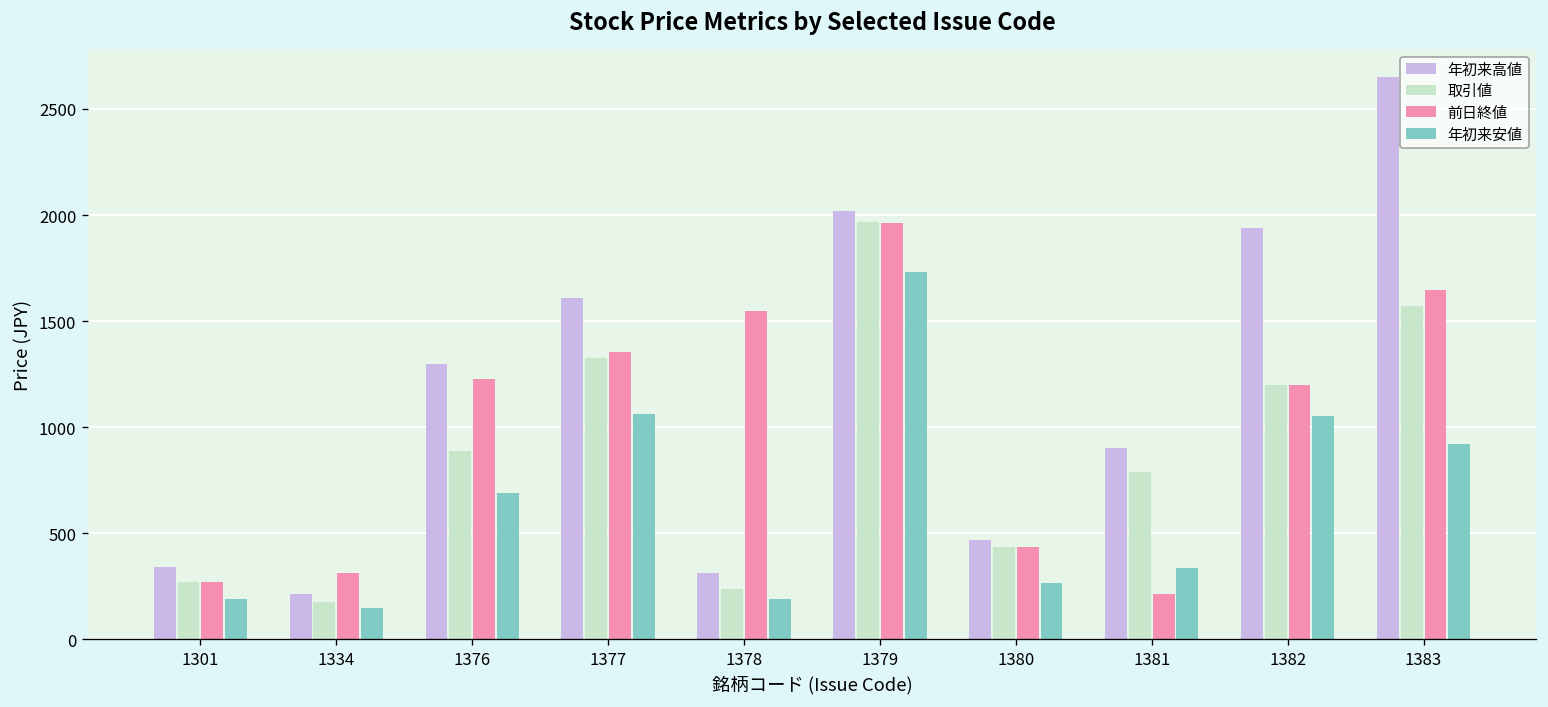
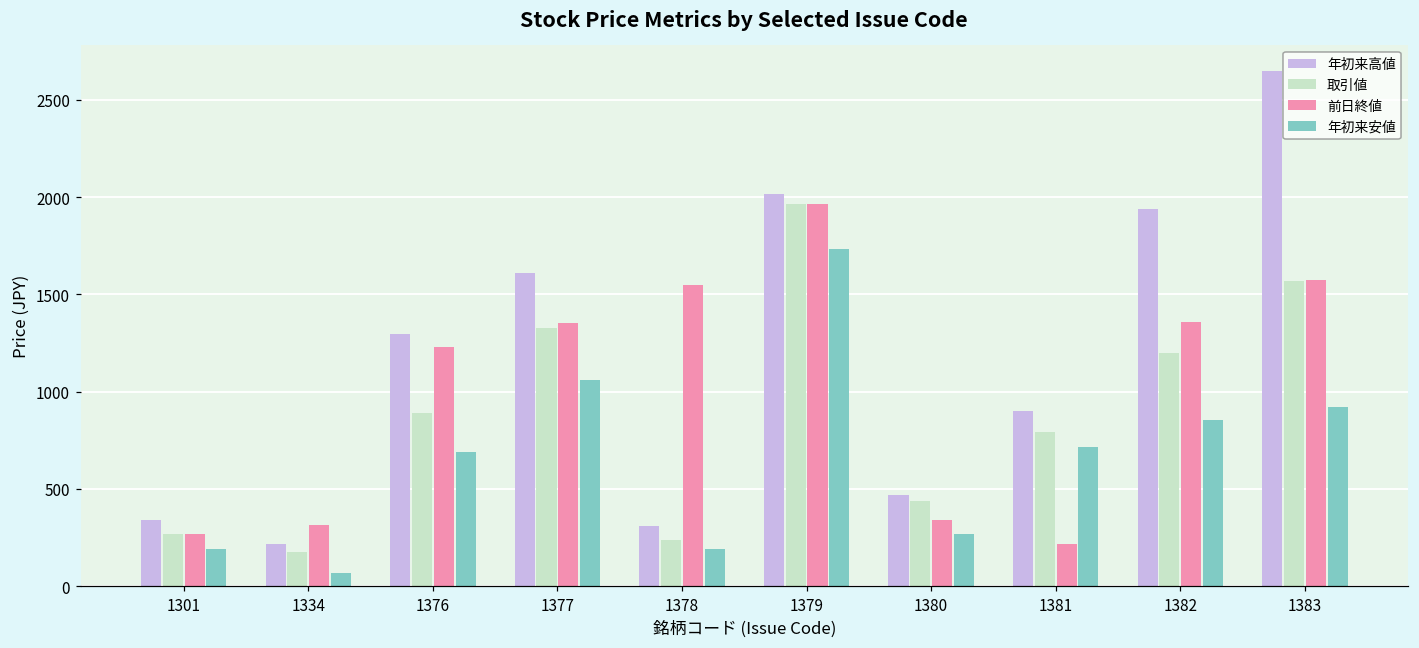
年初来安値, 1334: 150 -> 70
前日終値, 1380: 440 -> 340
年初来安値, 1381: 340 -> 720
前日終値, 1382: 1200 -> 1360
年初来安値, 1382: 1050 -> 860
前日終値, 1383: 1650 -> 1570
